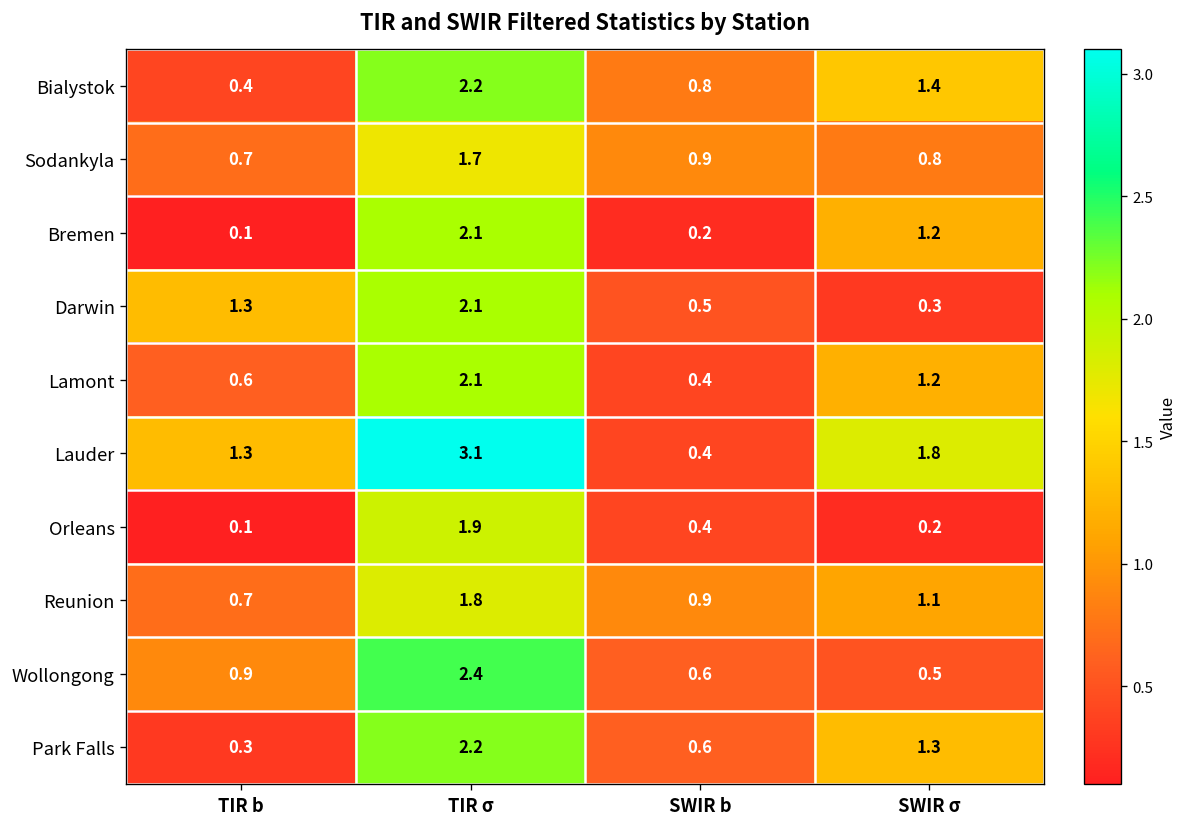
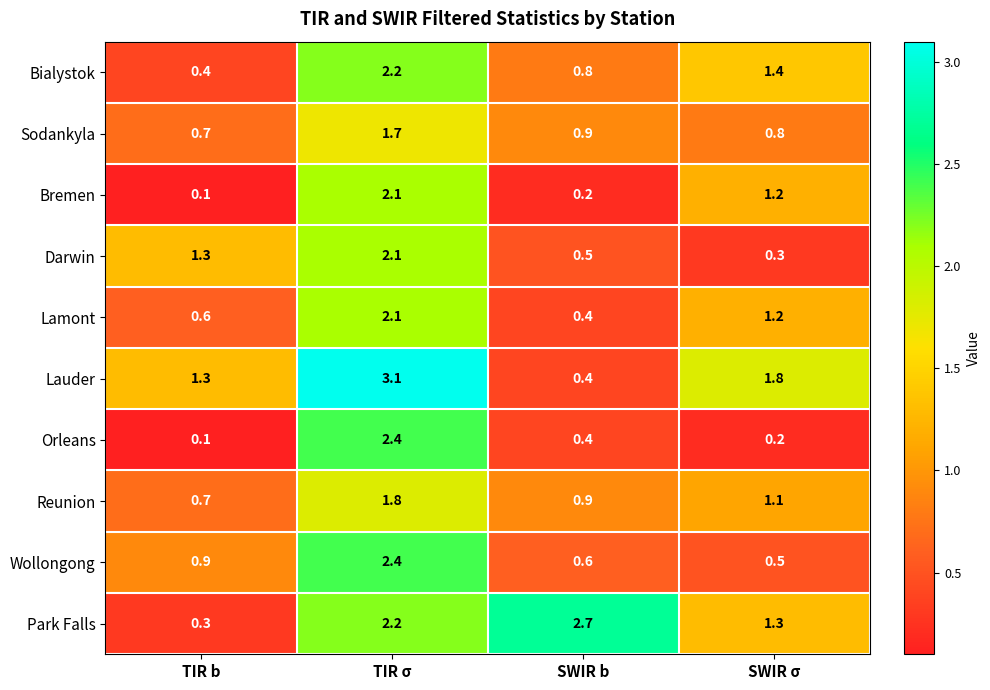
Orleans, TIR σ: 1.9 -> 2.4
Park Falls, SWIR b: 0.6 -> 2.7
